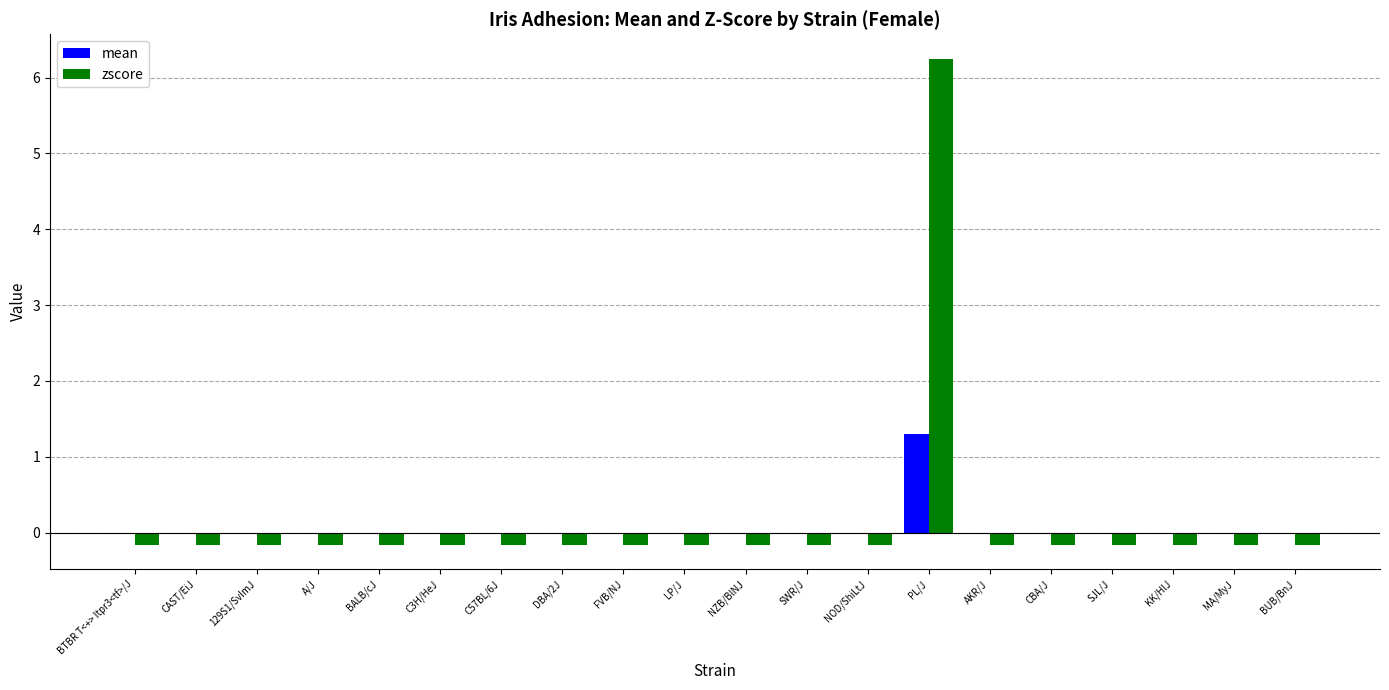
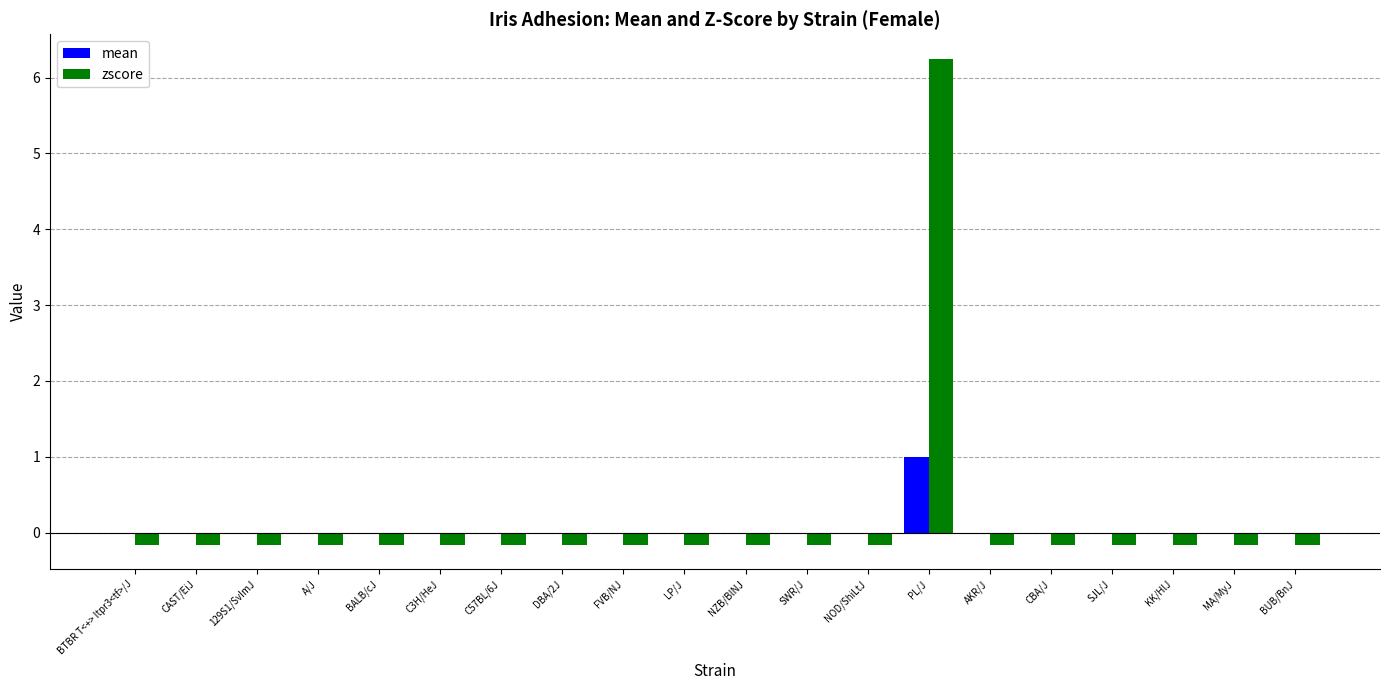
mean, PL/J: 1.3 -> 1.0
